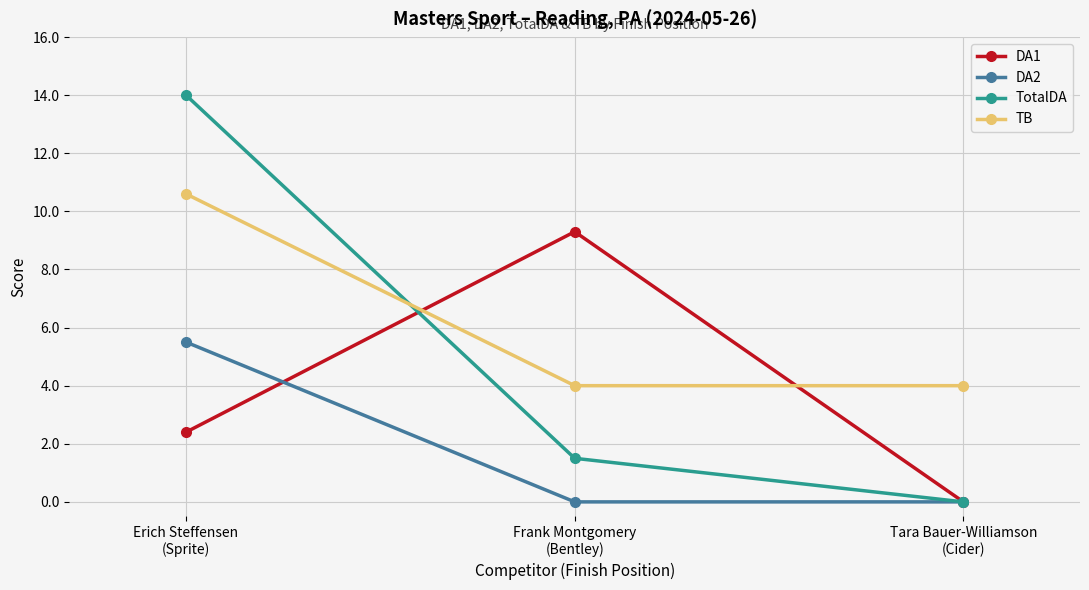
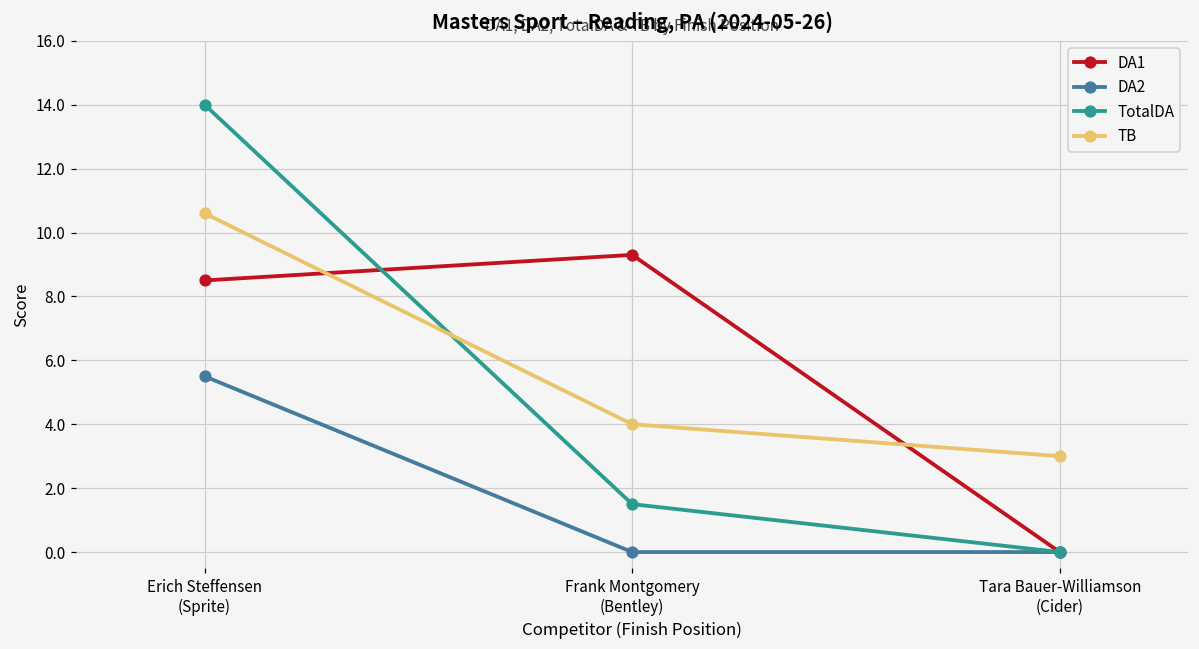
DA1, Erich Steffensen (Sprite): 2.4 -> 8.5
TB, Tara Bauer-Williamson (Cider): 4 -> 3
